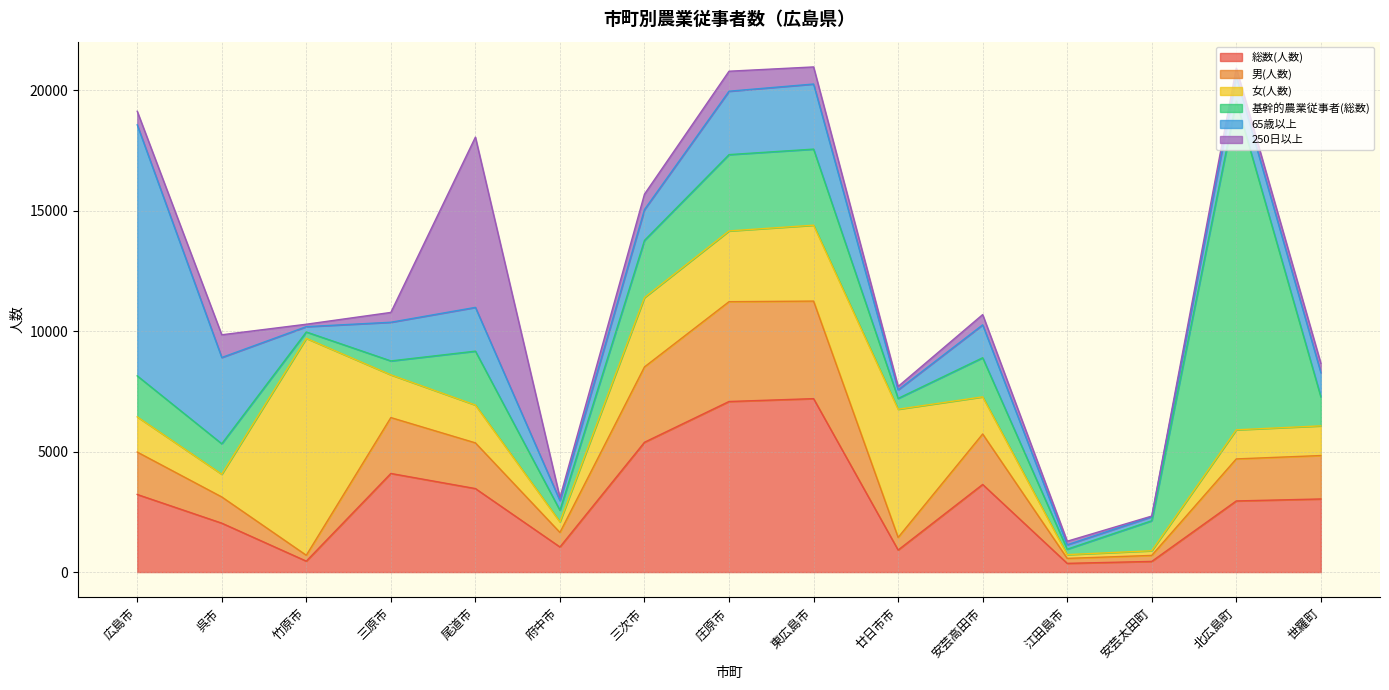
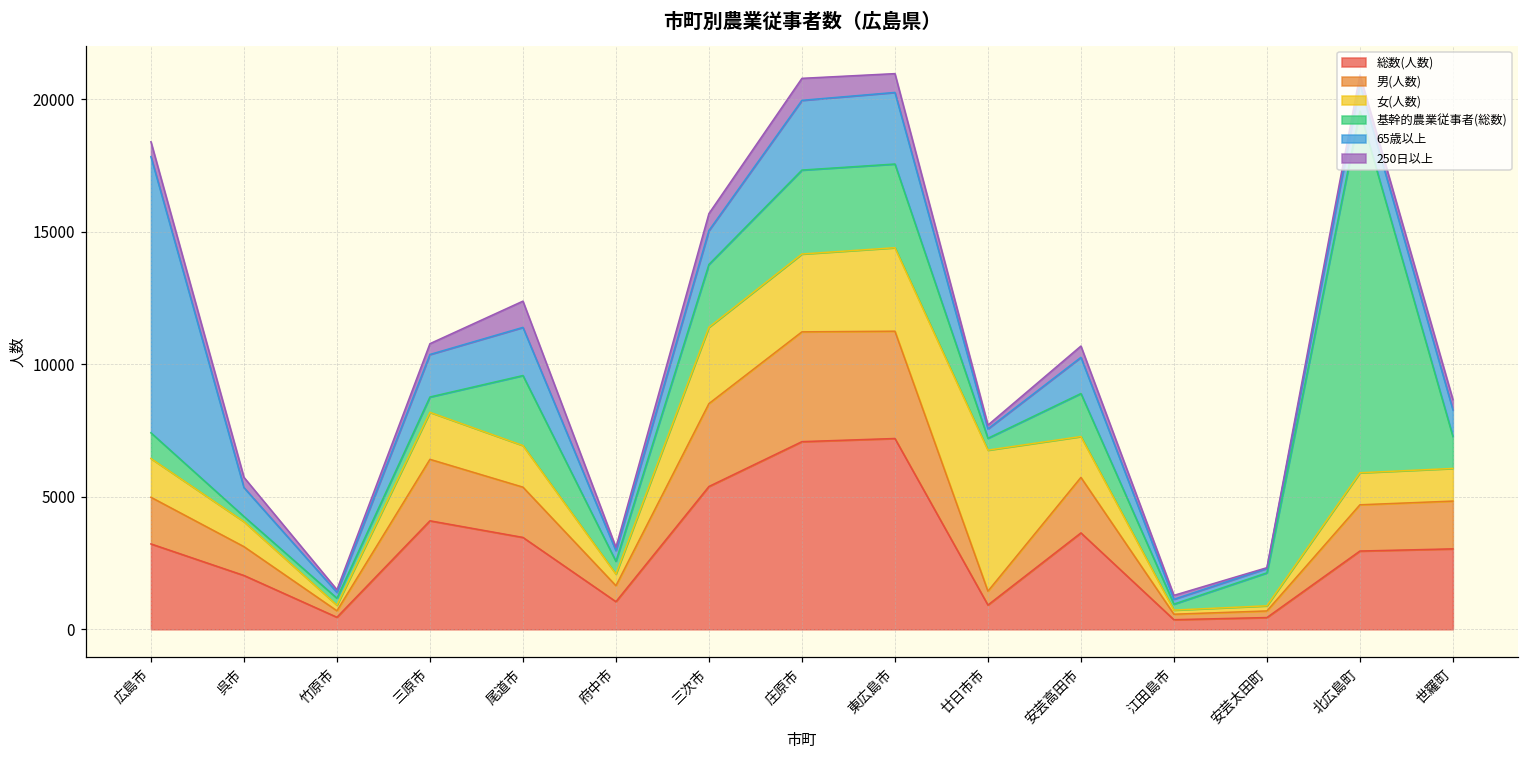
基幹的農業従事者(総数), 広島市: 1700 -> 1000
基幹的農業従事者(総数), 呉市: 1300 -> 200
65歳以上, 呉市: 3600 -> 1100
250日以上, 呉市: 900 -> 400
女(人数), 竹原市: 9000 -> 200
基幹的農業従事者(総数), 尾道市: 2200 -> 2600
250日以上, 尾道市: 7100 -> 1000
